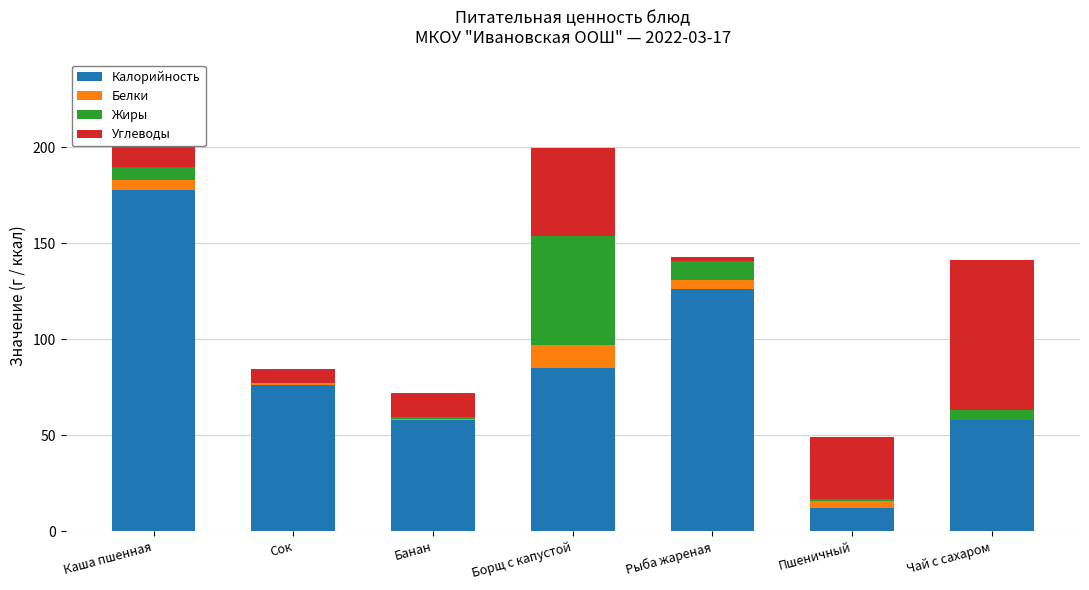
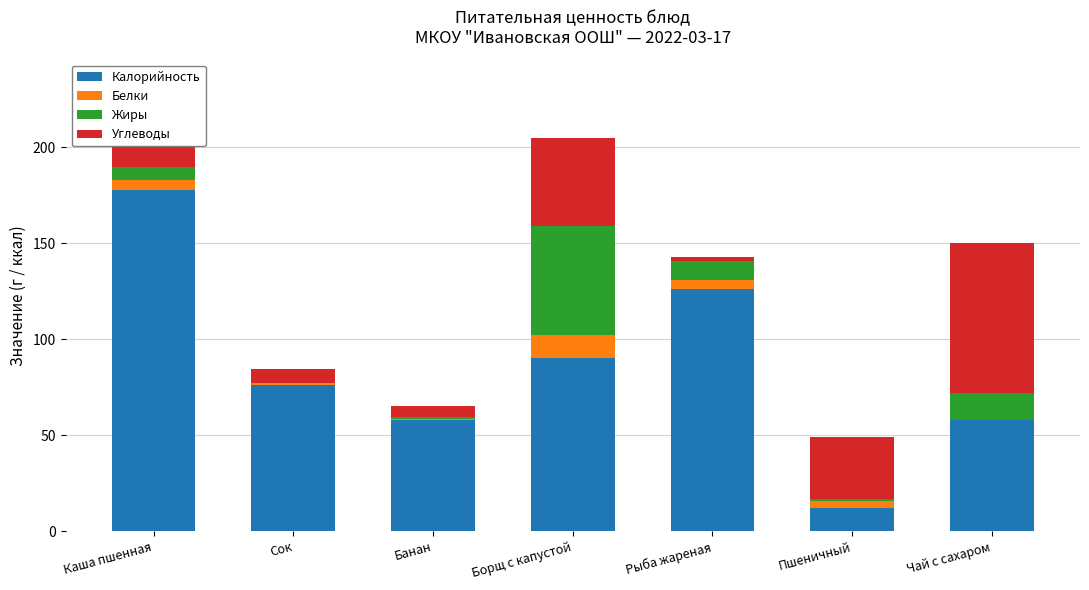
Углеводы, Банан: 13 -> 6
Калорийность, Борщ с капустой: 85 -> 90
Жиры, Чай с сахаром: 5 -> 14
